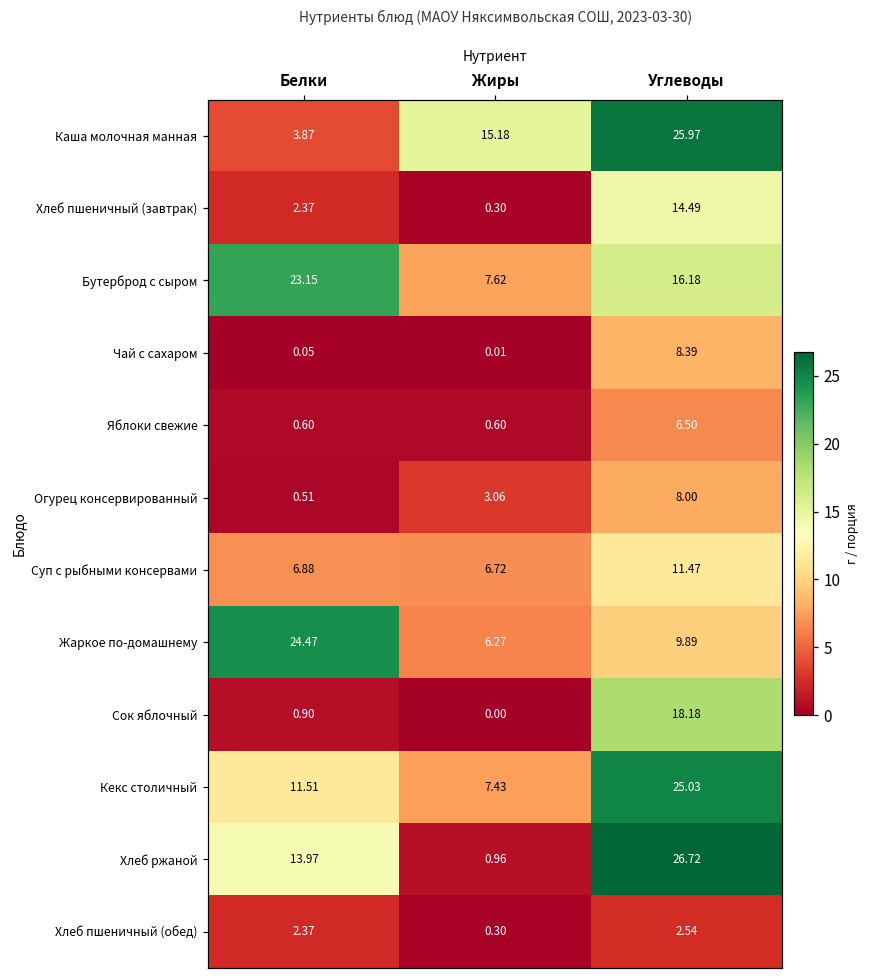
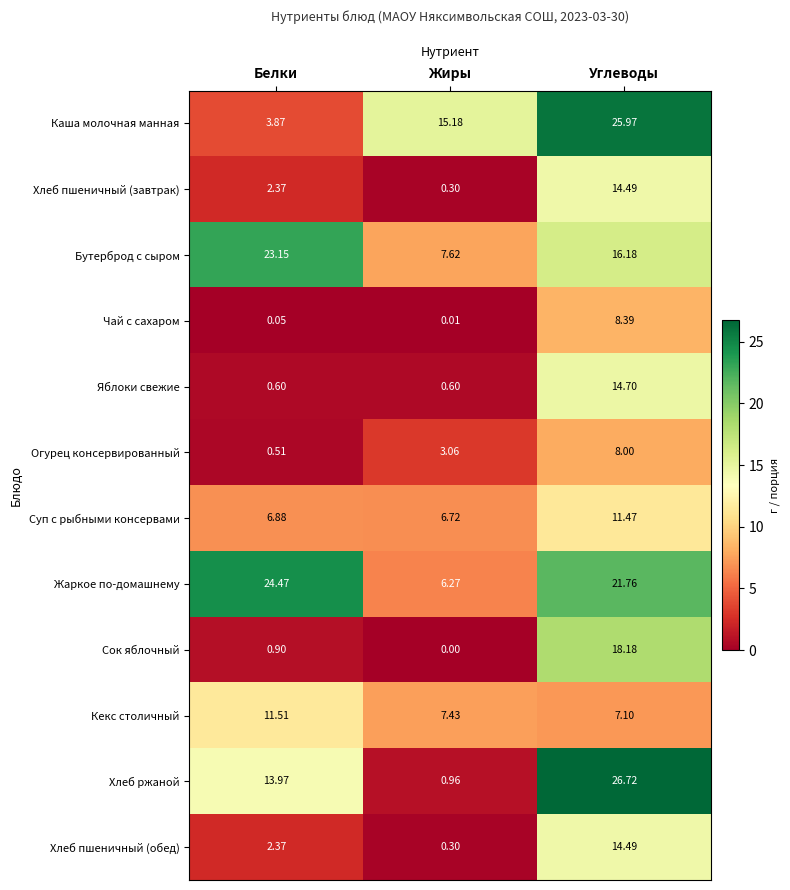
Яблоки свежие, Углеводы: 6.50 -> 14.70
Жаркое по-домашнему, Углеводы: 9.89 -> 21.76
Кекс столичный, Углеводы: 25.03 -> 7.10
Хлеб пшеничный (обед), Углеводы: 2.54 -> 14.49
